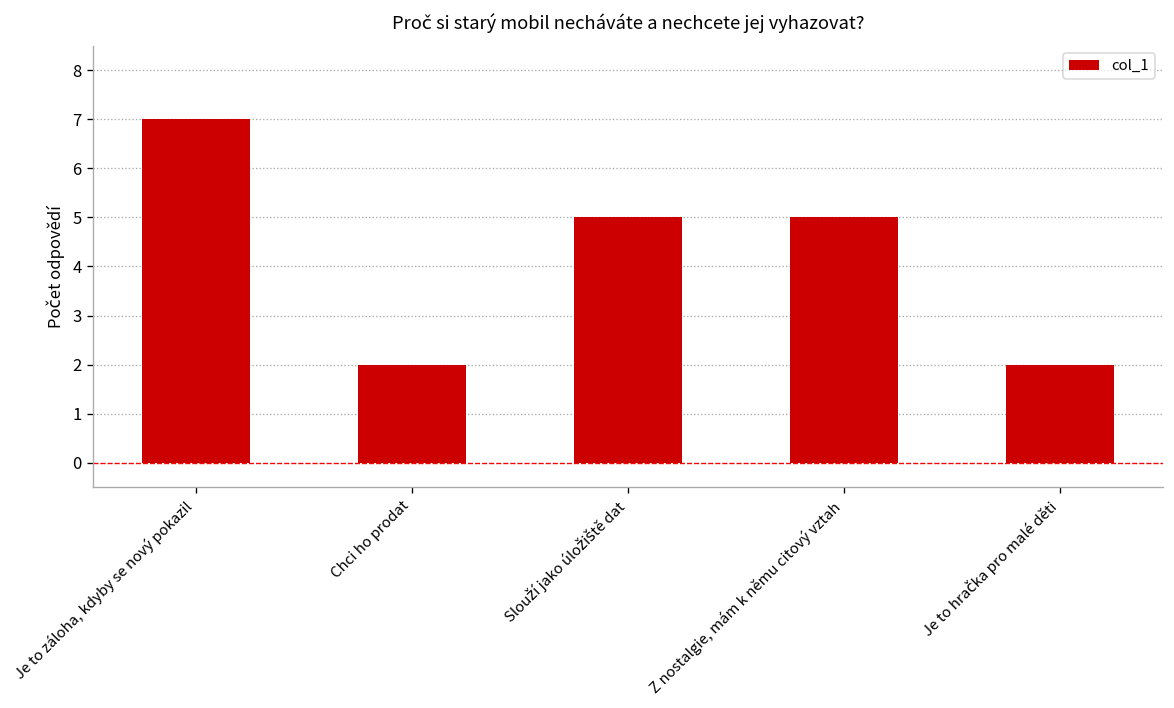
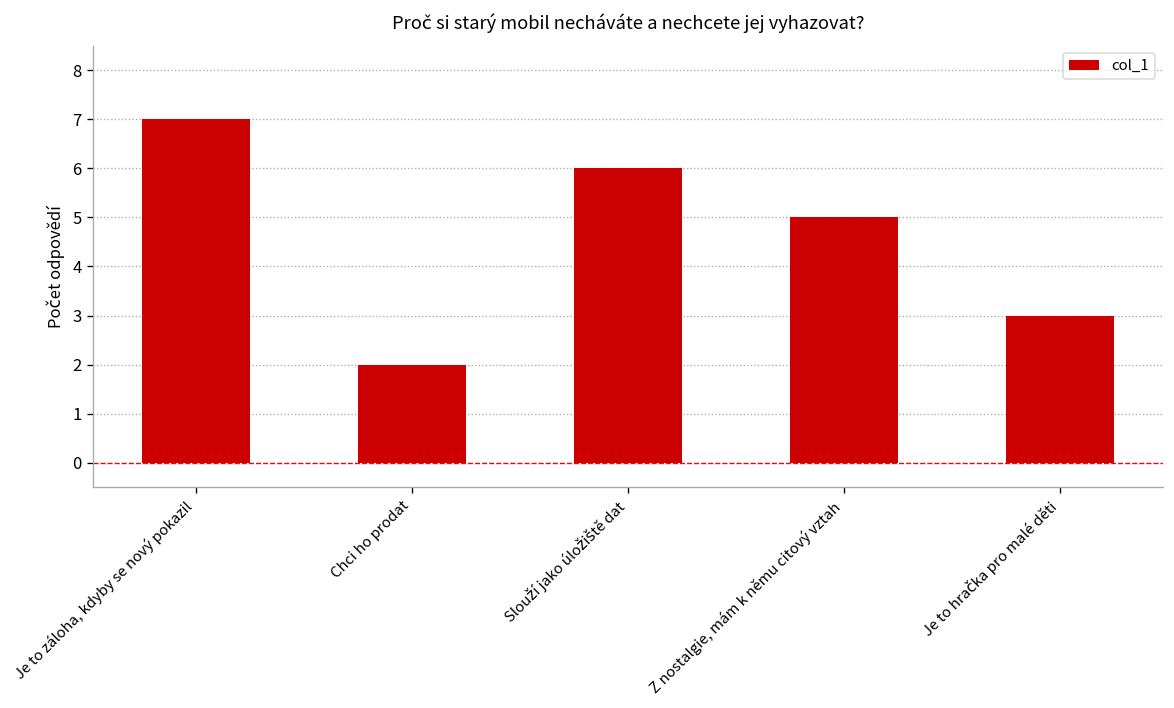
Slouží jako úložiště dat: 5 -> 6
Je to hračka pro malé děti: 2 -> 3
